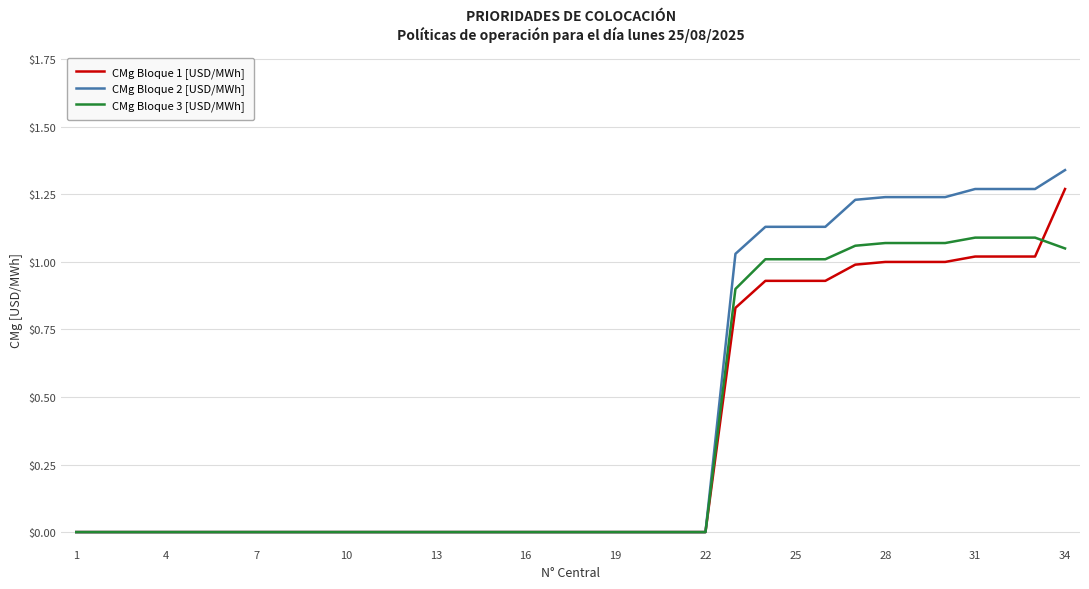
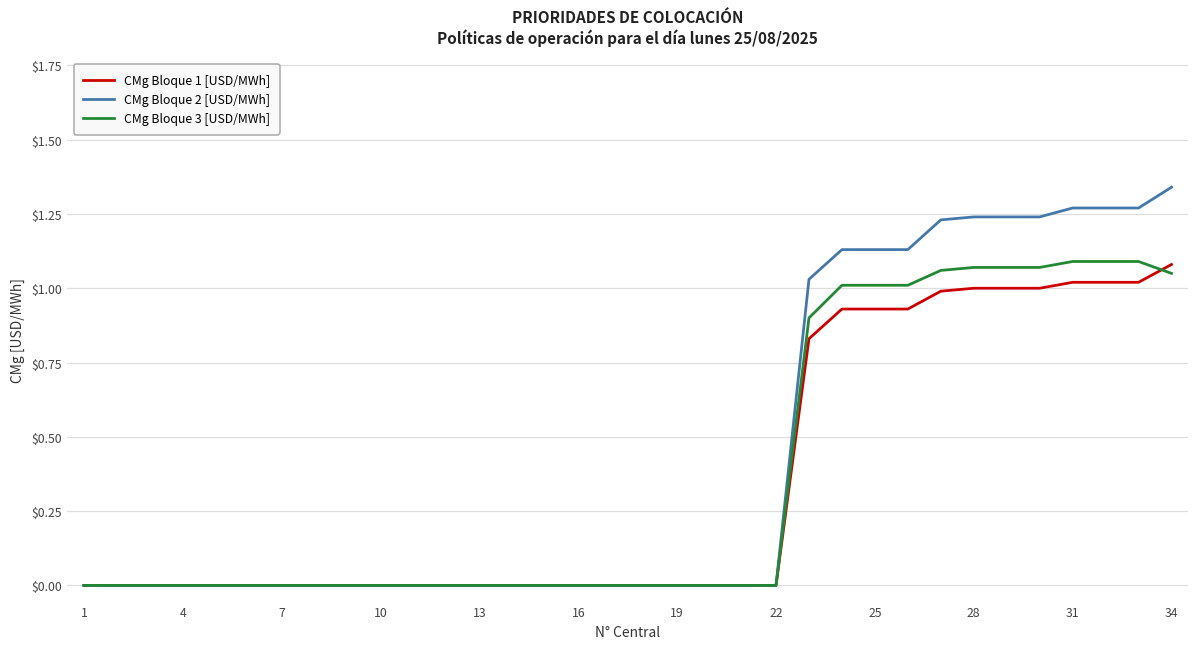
CMg Bloque 1 [USD/MWh], 34: $1.27 -> $1.08
